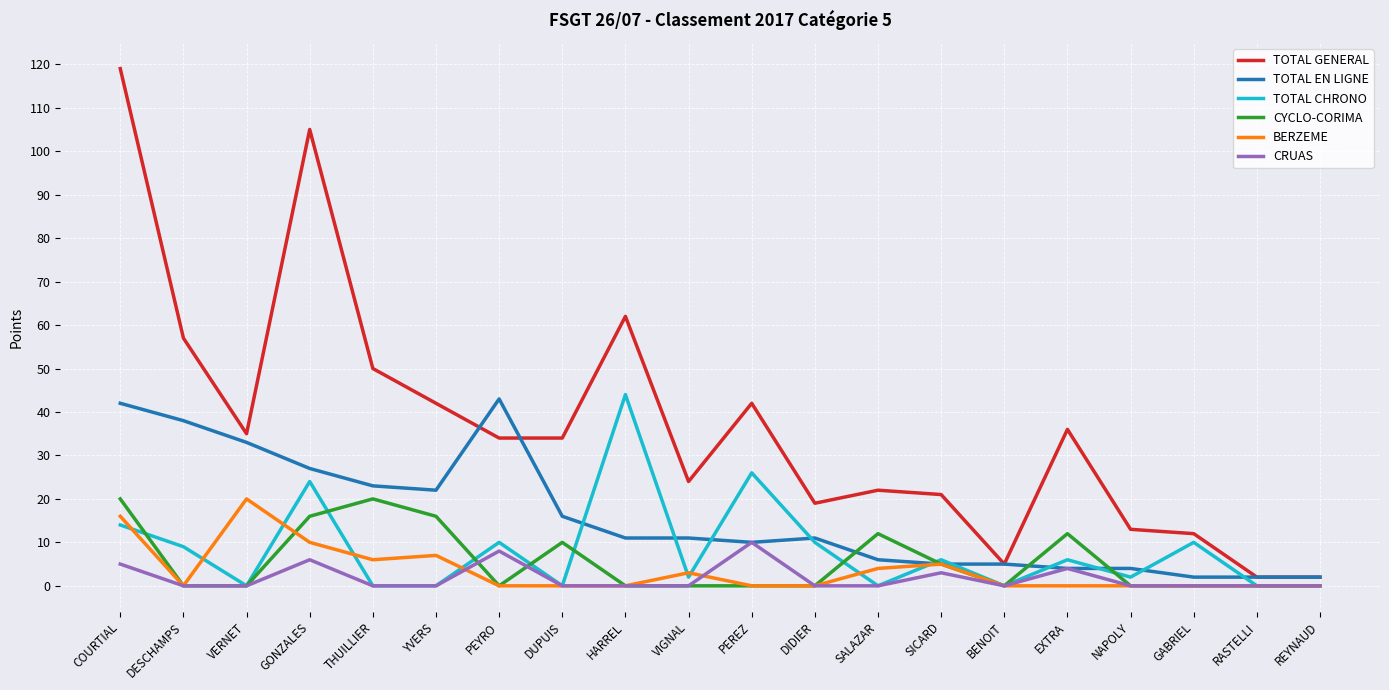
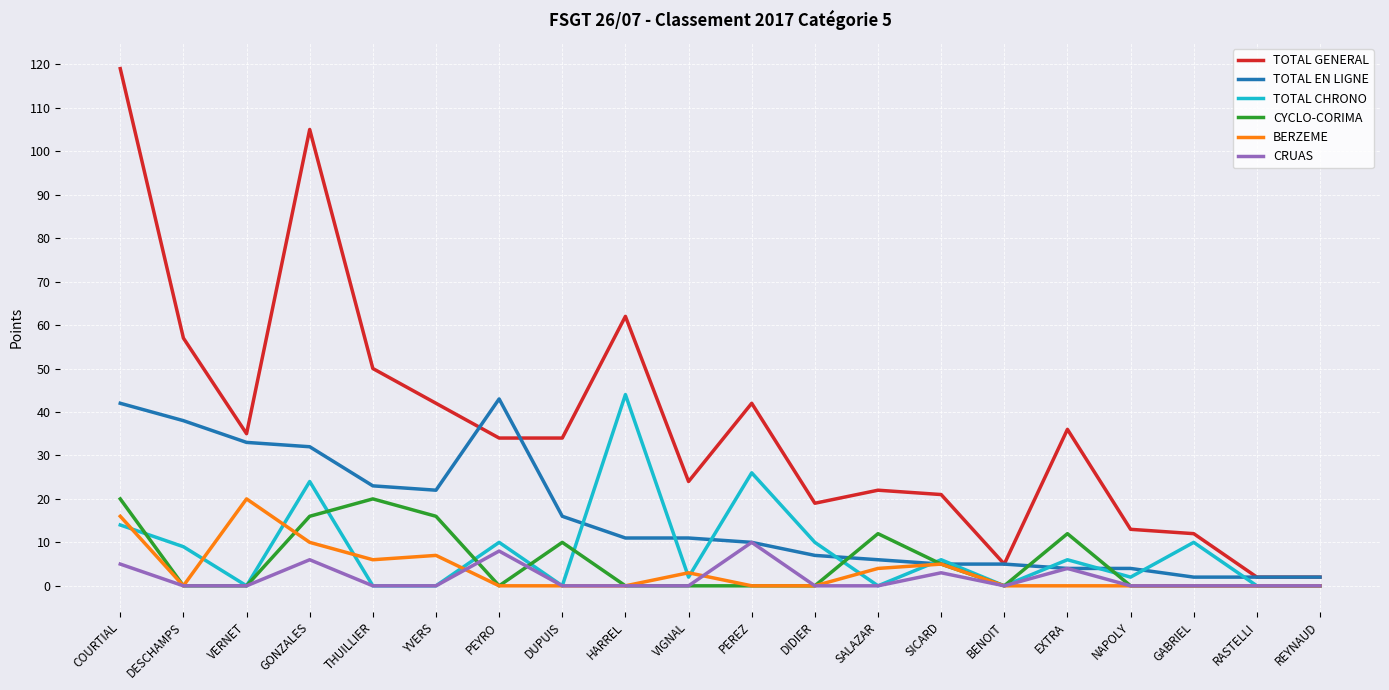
TOTAL EN LIGNE, GONZALES: 27 -> 32
TOTAL EN LIGNE, DIDIER: 11 -> 7
